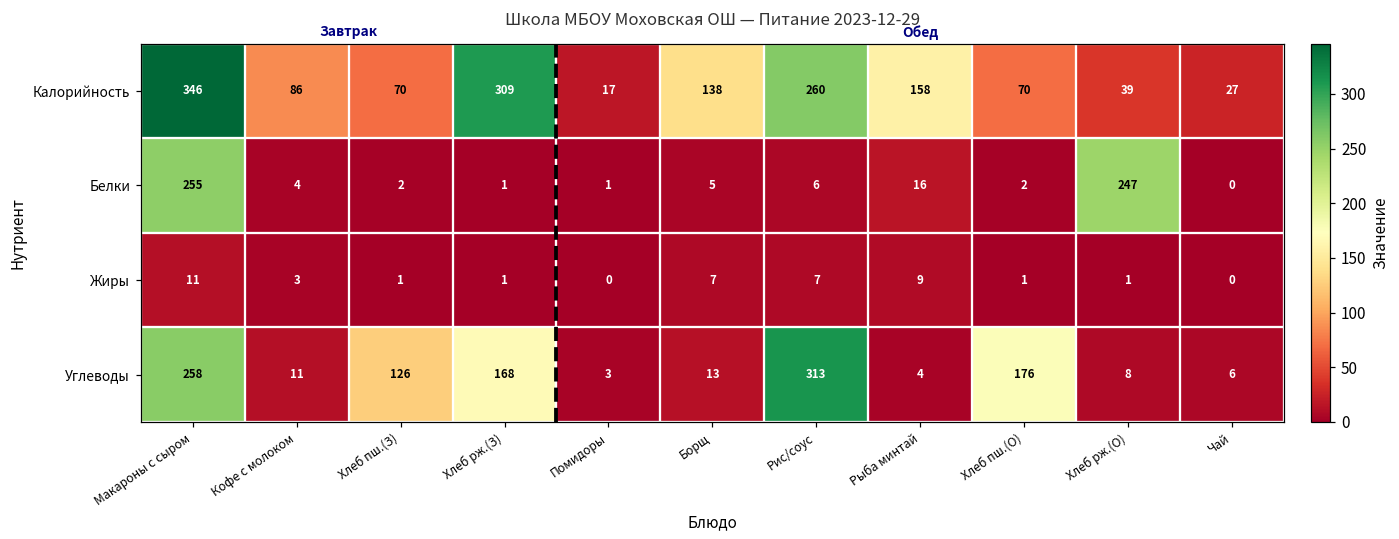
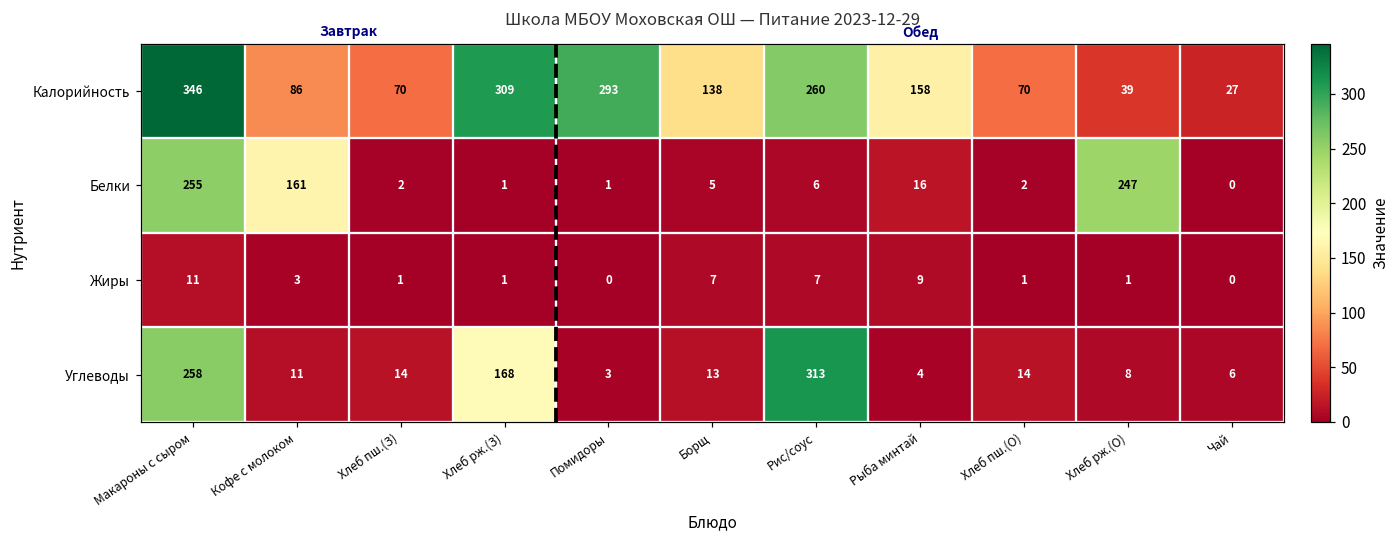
Калорийность, Помидоры: 17 -> 293
Белки, Кофе с молоком: 4 -> 161
Углеводы, Хлеб пш.(З): 126 -> 14
Углеводы, Хлеб пш.(О): 176 -> 14
